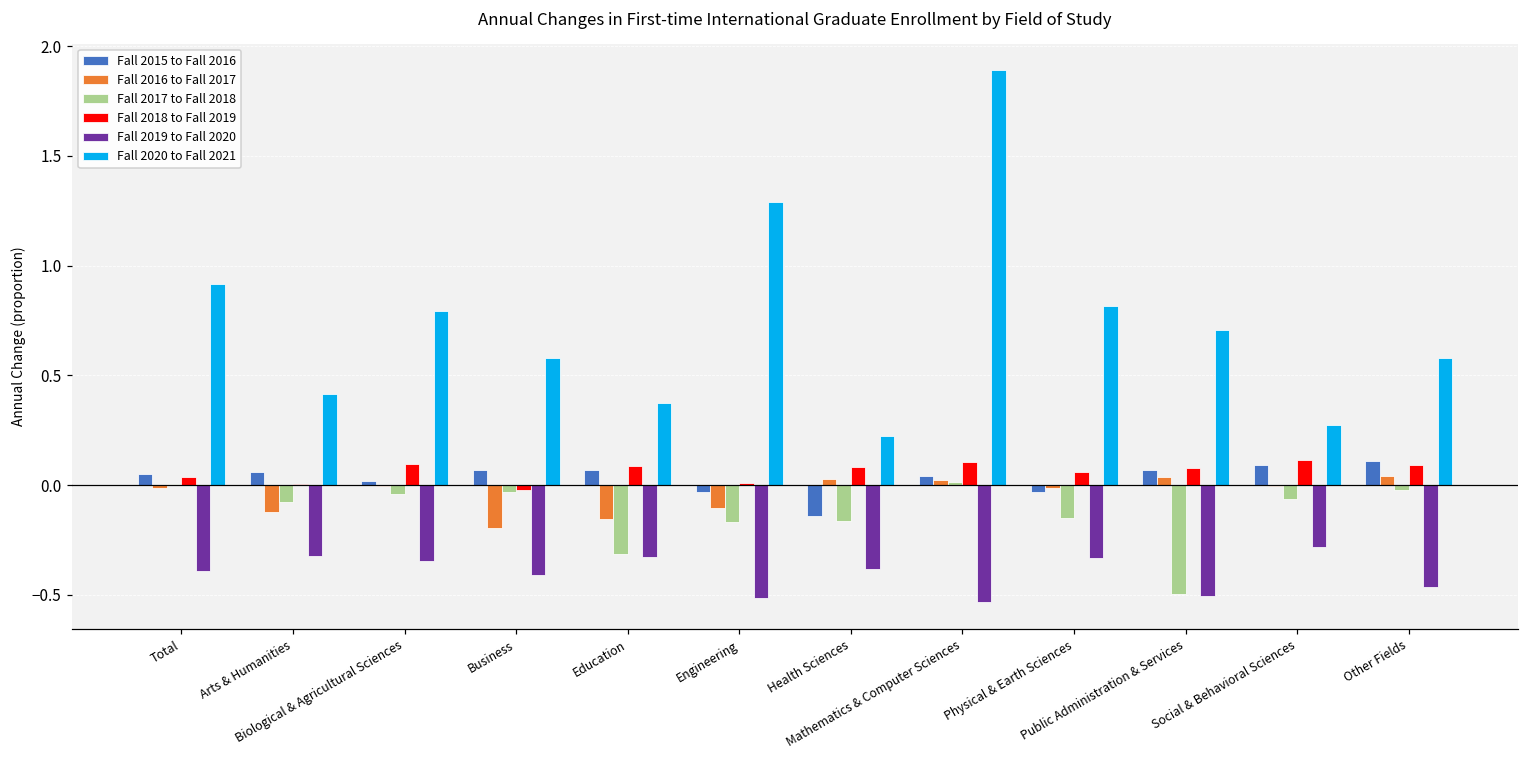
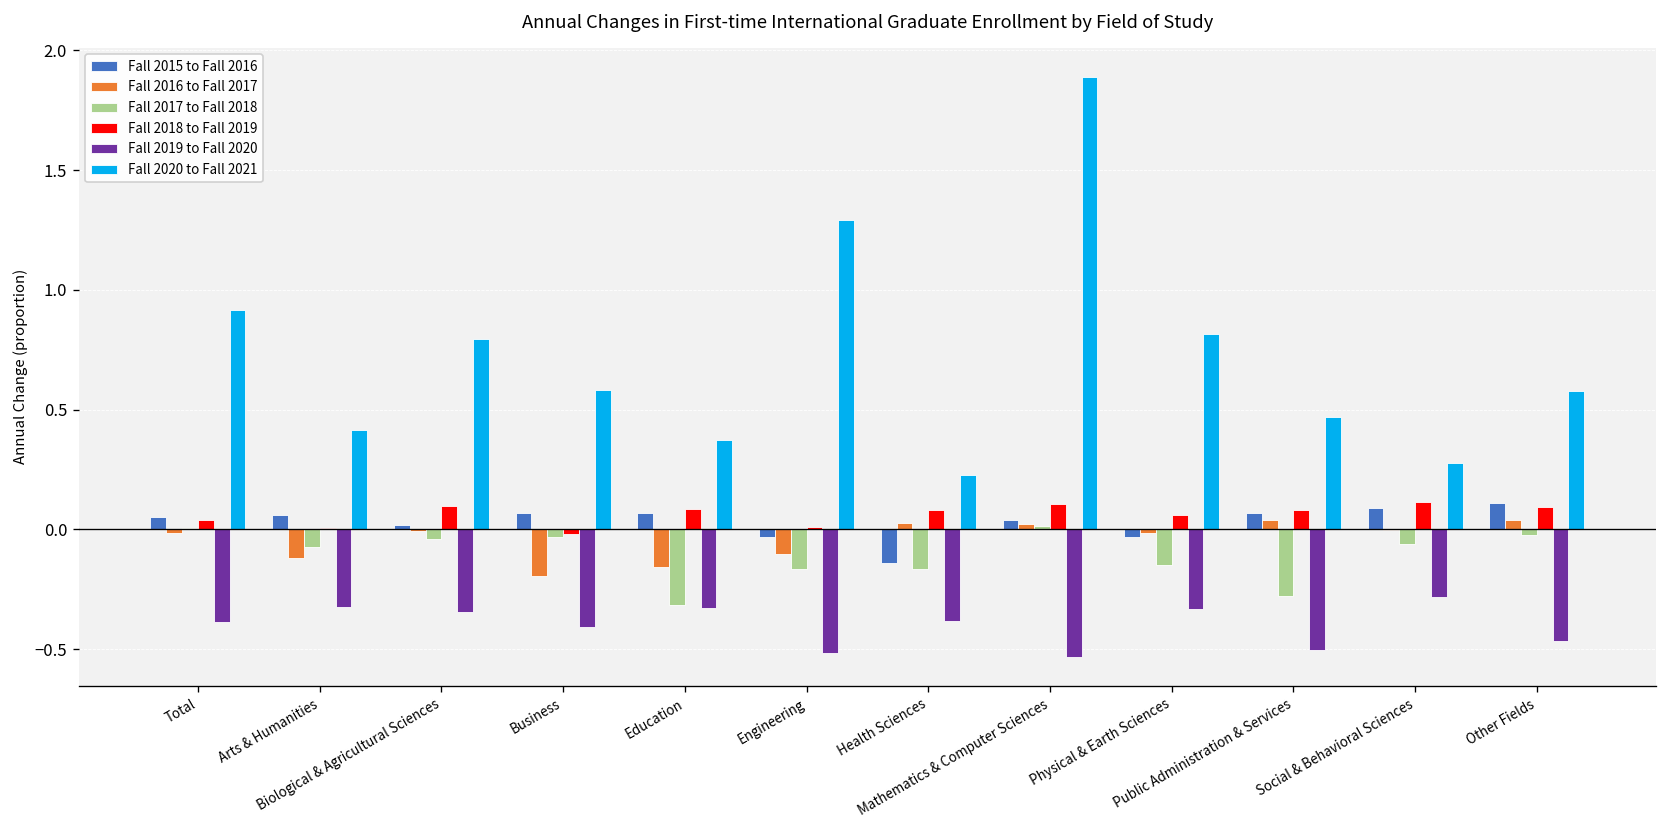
Fall 2017 to Fall 2018, Public Administration & Services: -0.49 -> -0.28
Fall 2020 to Fall 2021, Public Administration & Services: 0.71 -> 0.47
